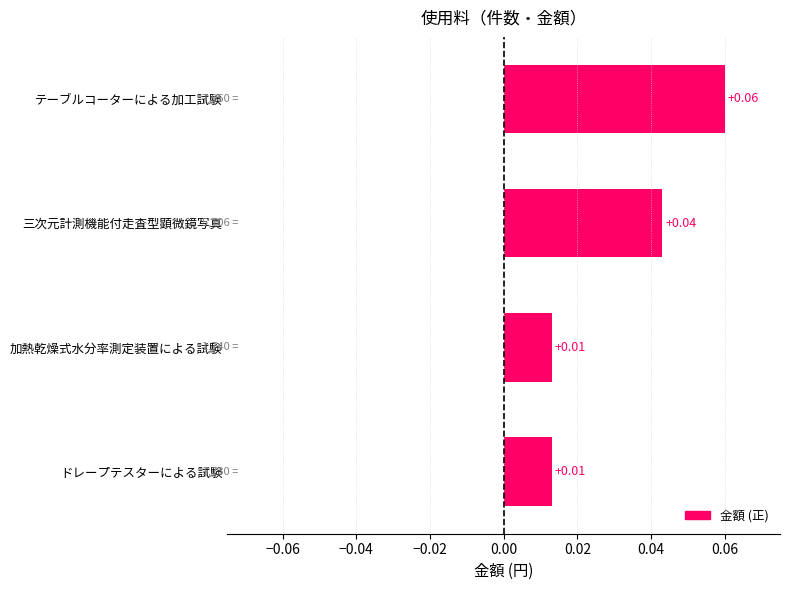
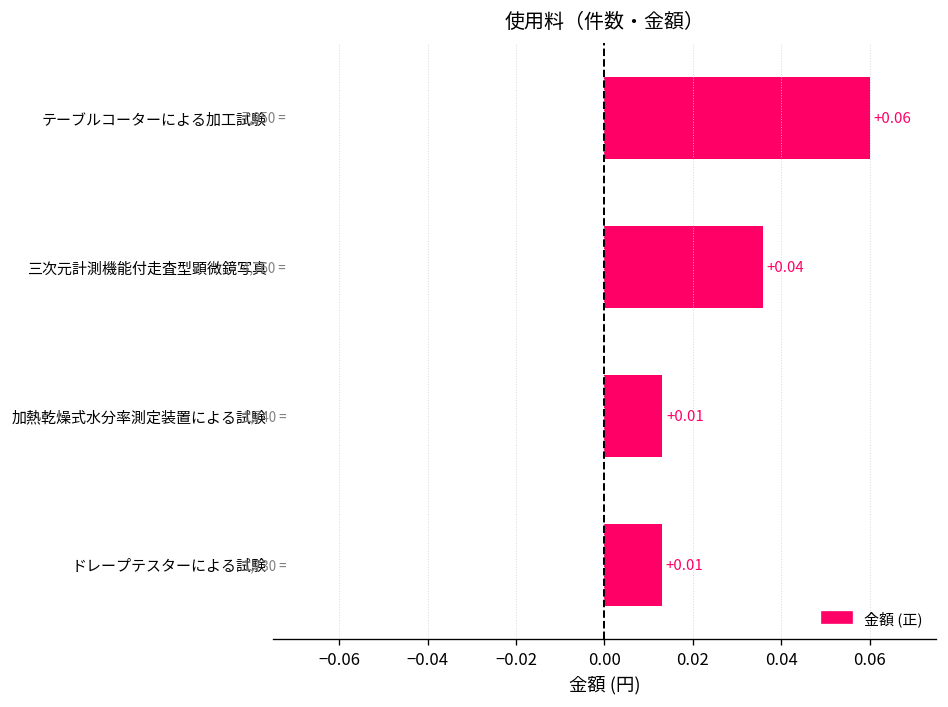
三次元計測機能付走査型顕微鏡写真: 5,706 -> 4,760
